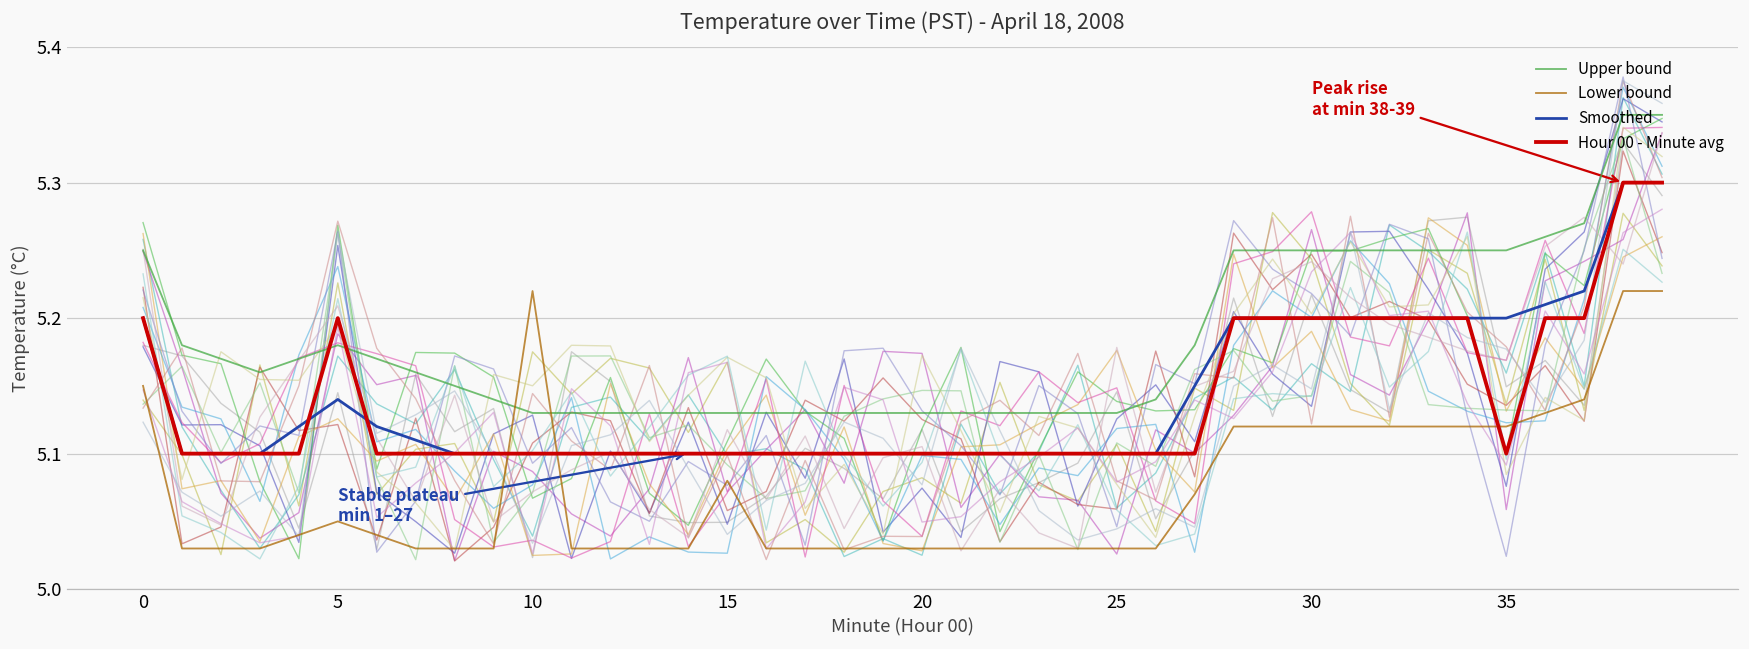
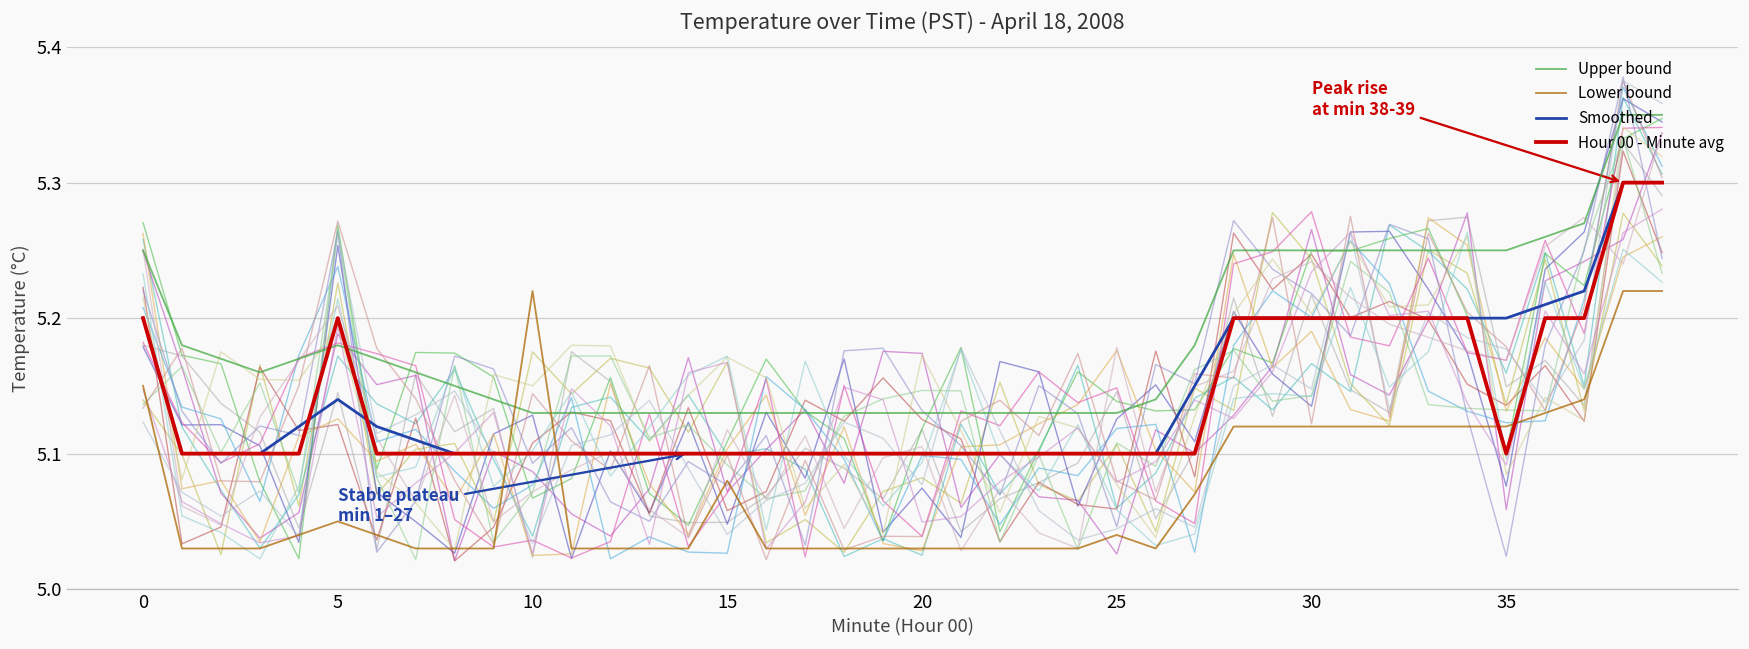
Lower bound, 25: 5.03 -> 5.04
